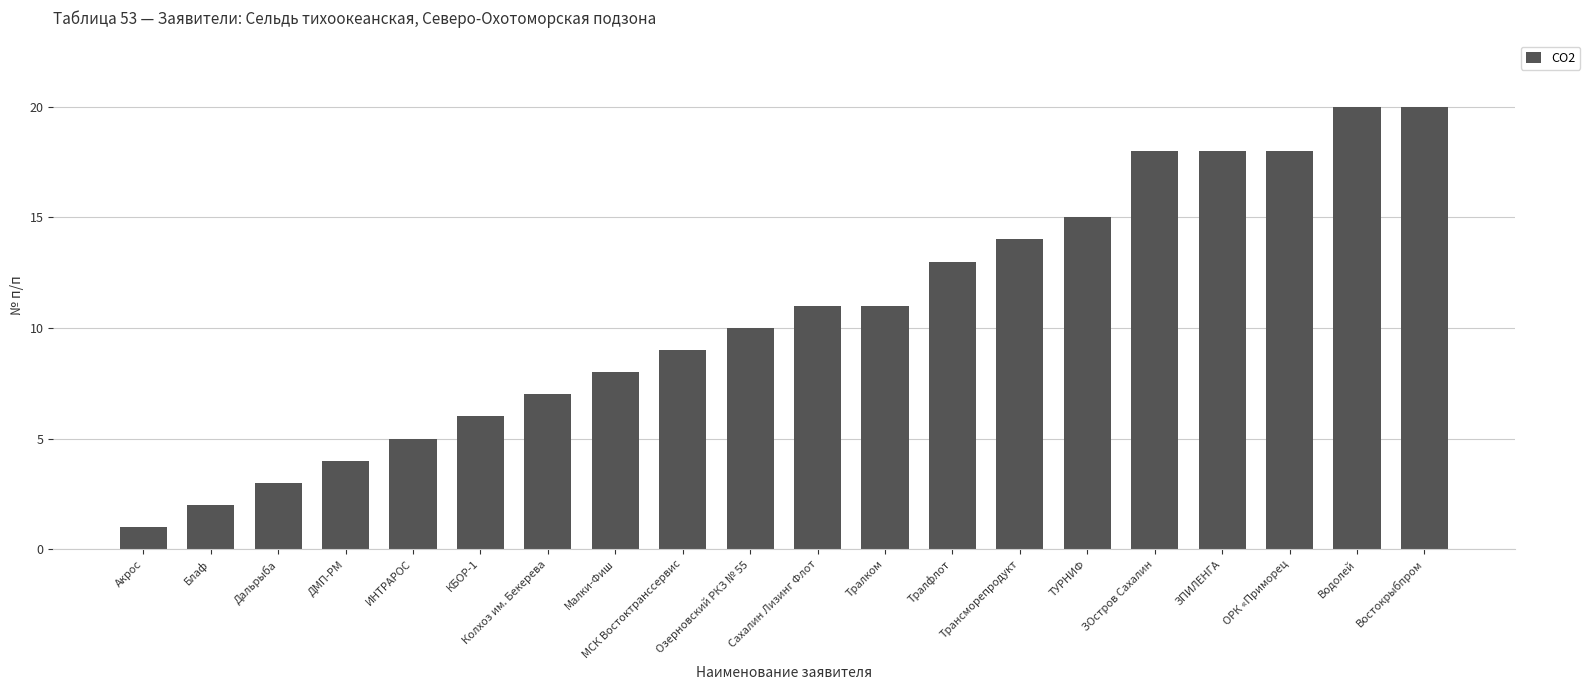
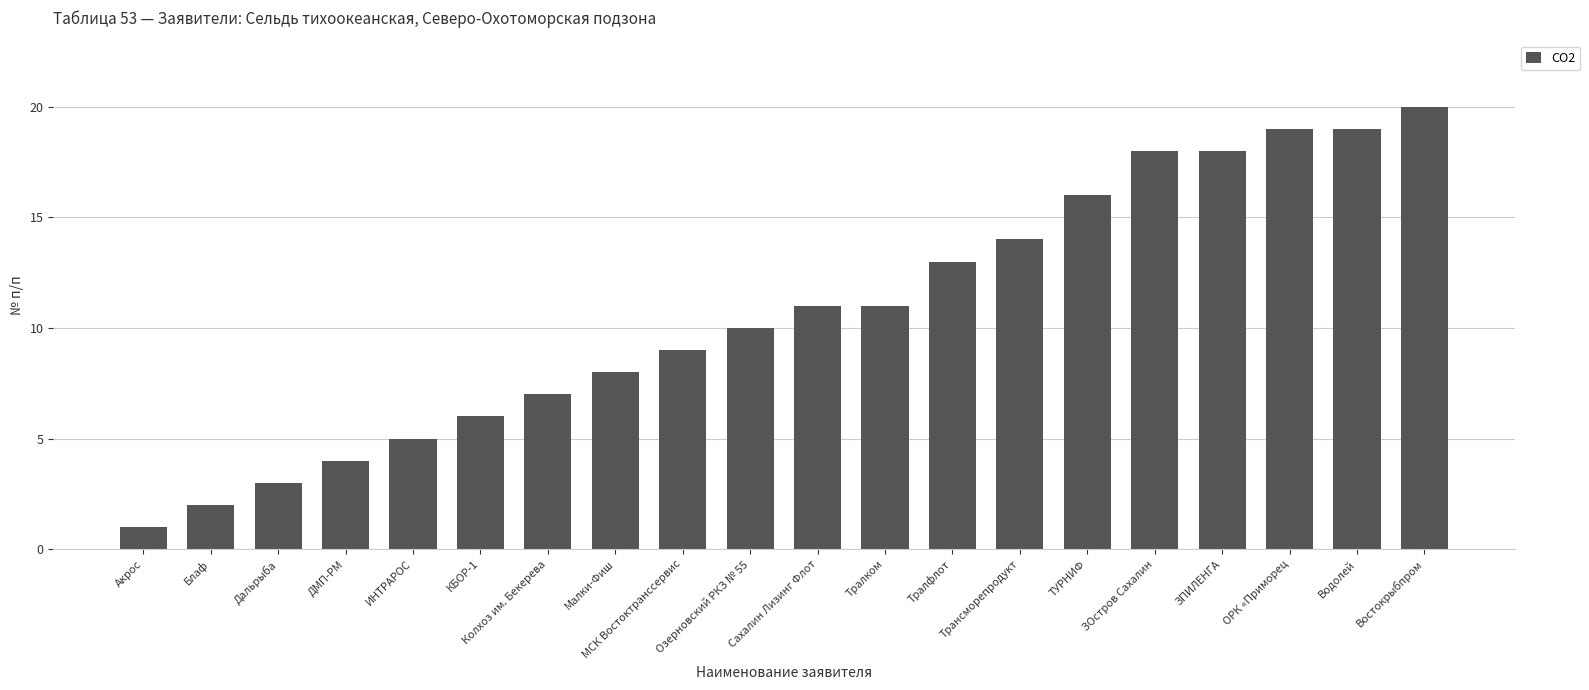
ТУРНИФ: 15 -> 16
ОРК «Приморец: 18 -> 19
Водолей: 20 -> 19
